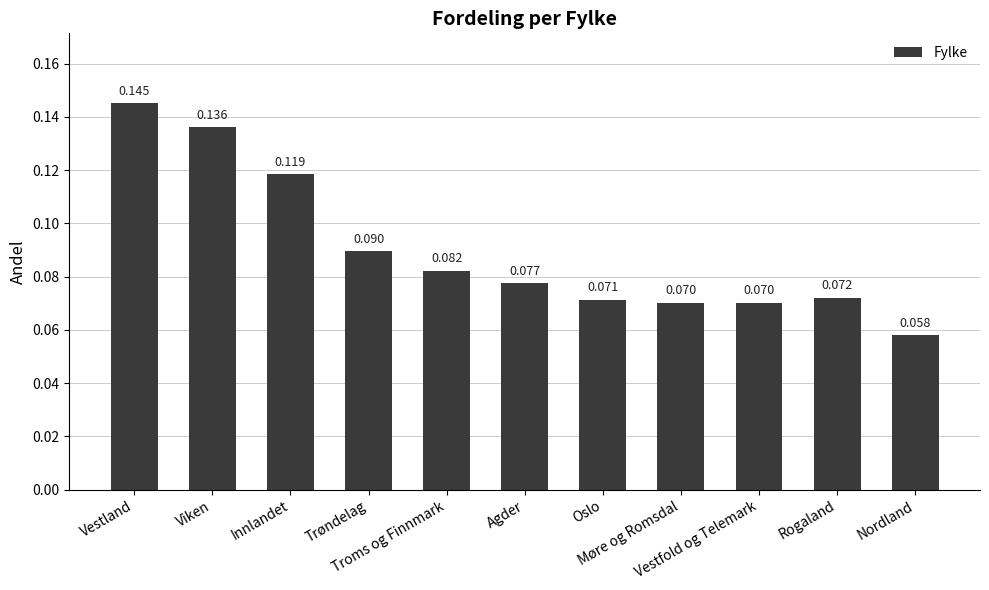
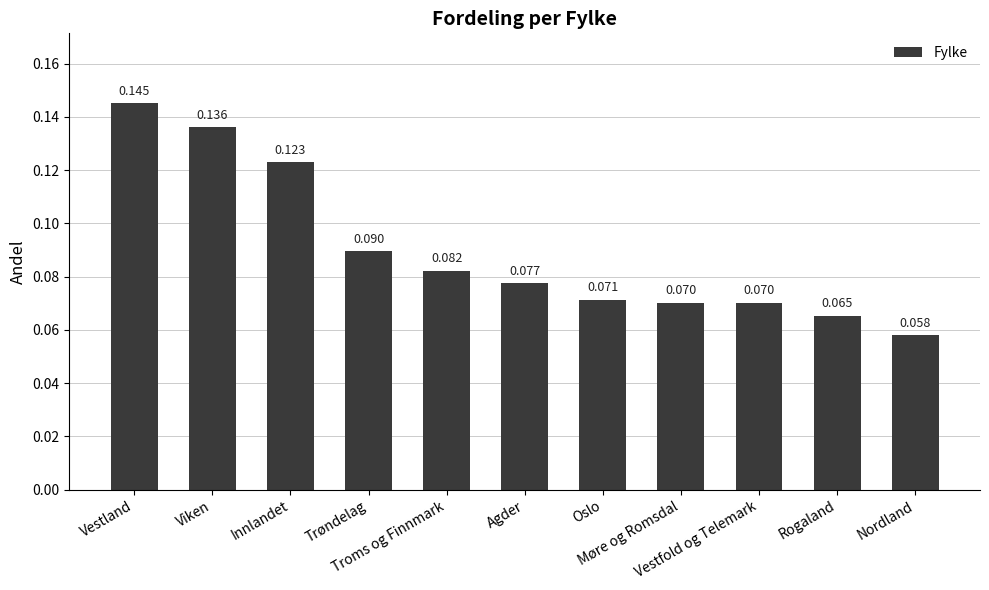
Innlandet: 0.119 -> 0.123
Rogaland: 0.072 -> 0.065
